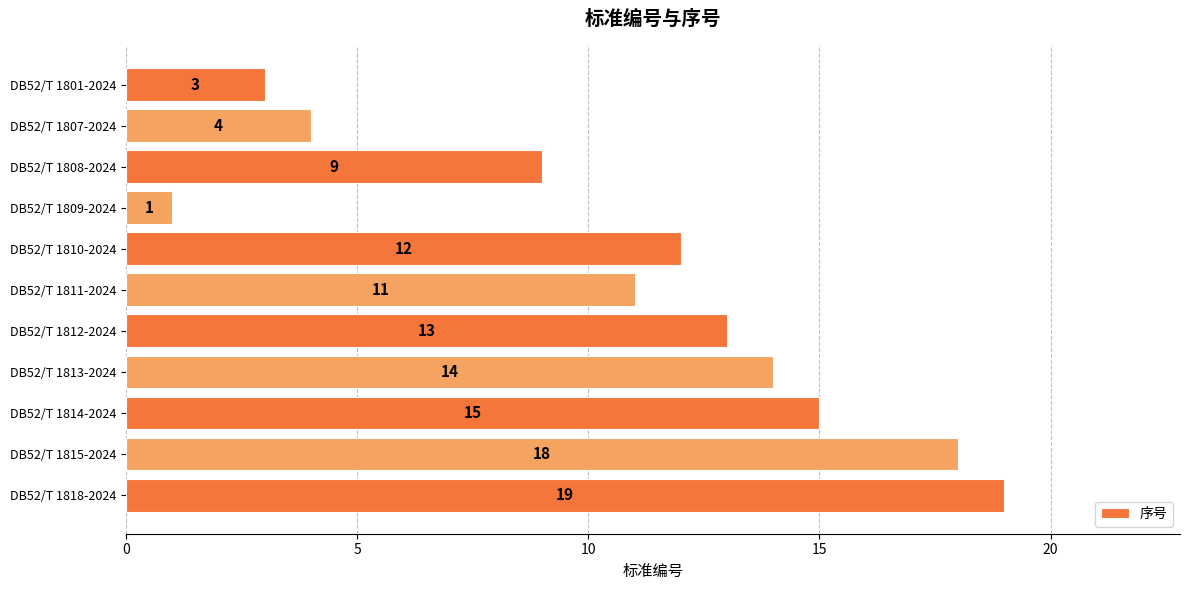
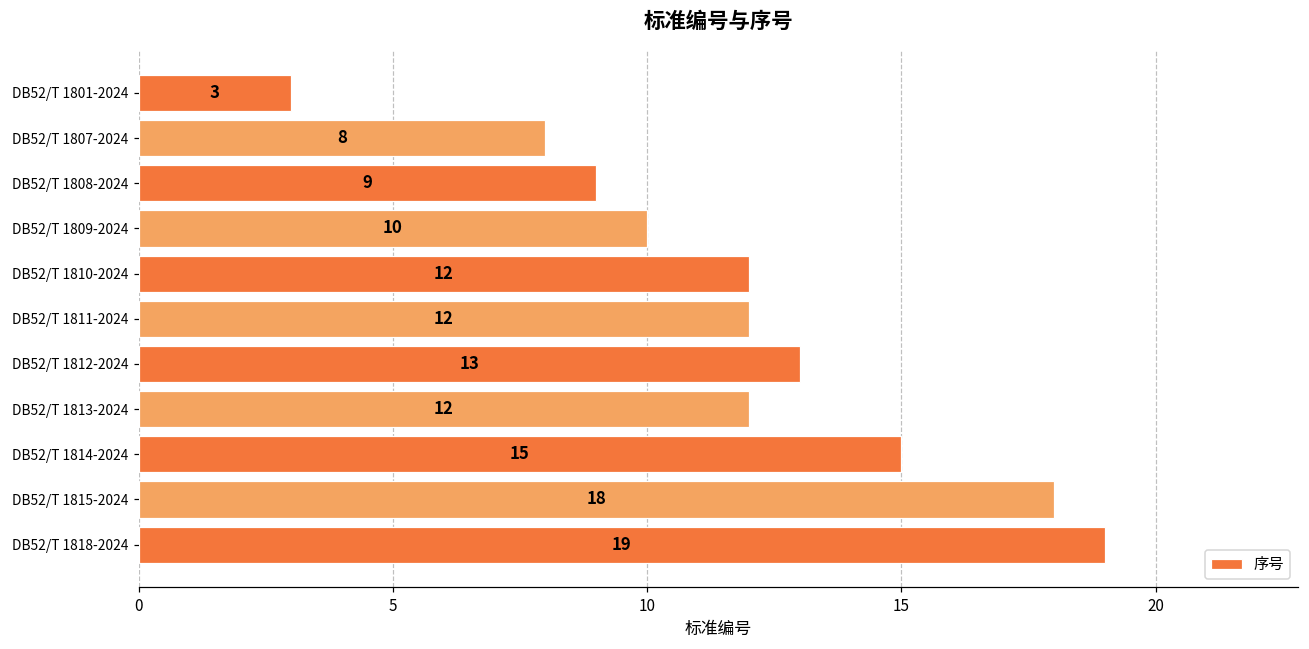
DB52/T 1807-2024: 4 -> 8
DB52/T 1809-2024: 1 -> 10
DB52/T 1811-2024: 11 -> 12
DB52/T 1813-2024: 14 -> 12
